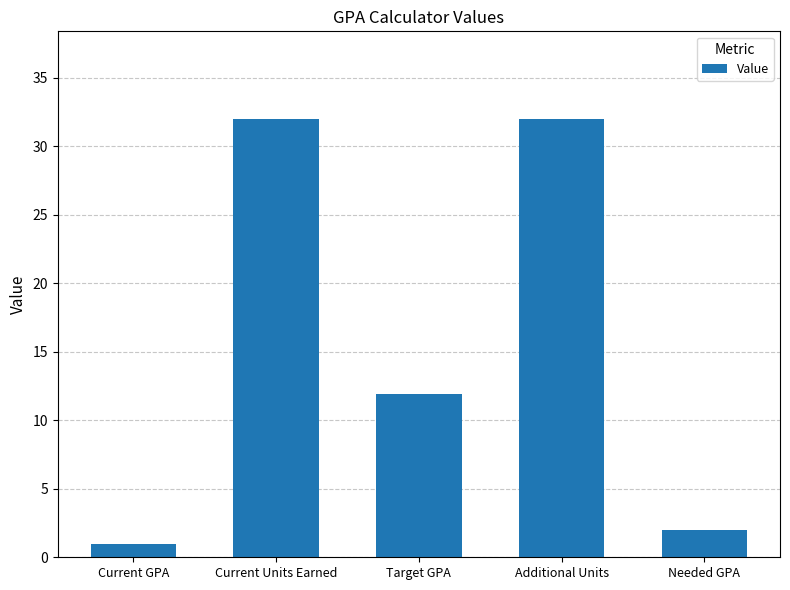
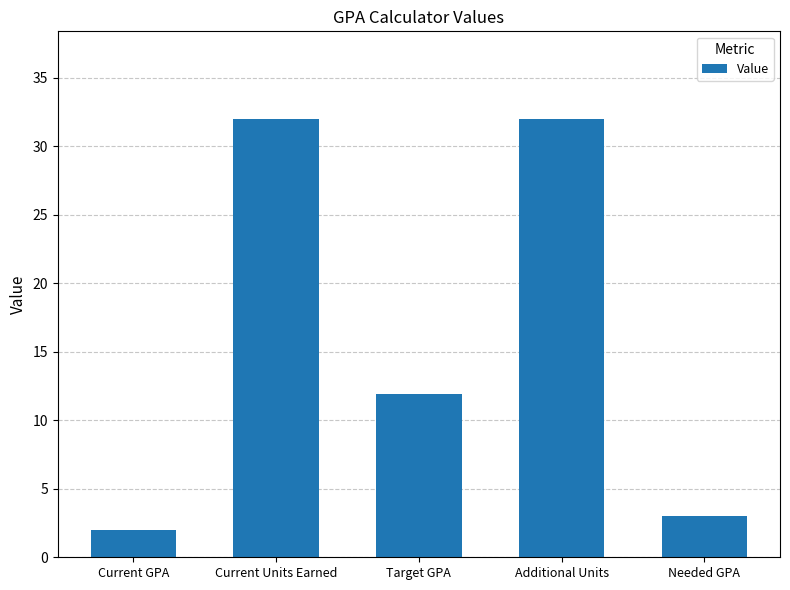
Current GPA: 1 -> 2
Needed GPA: 2 -> 3
